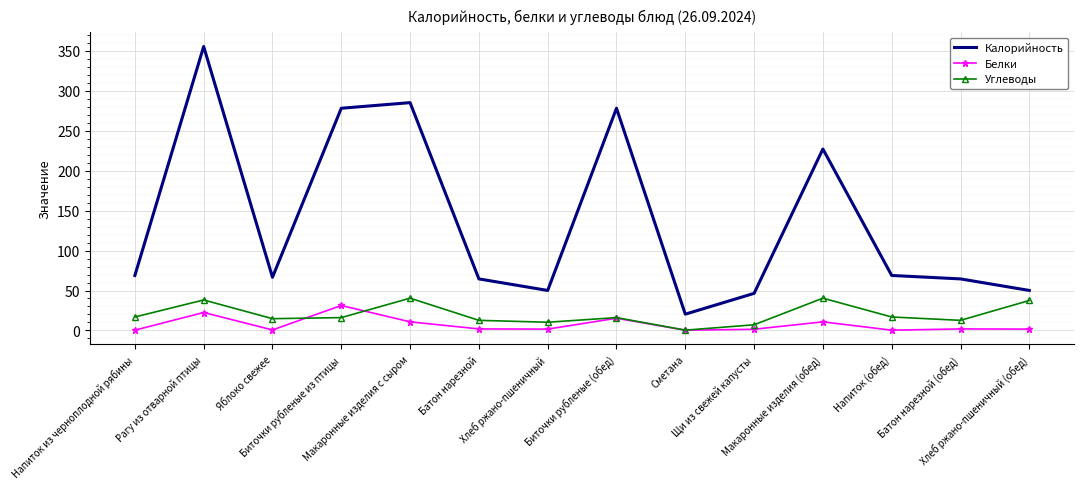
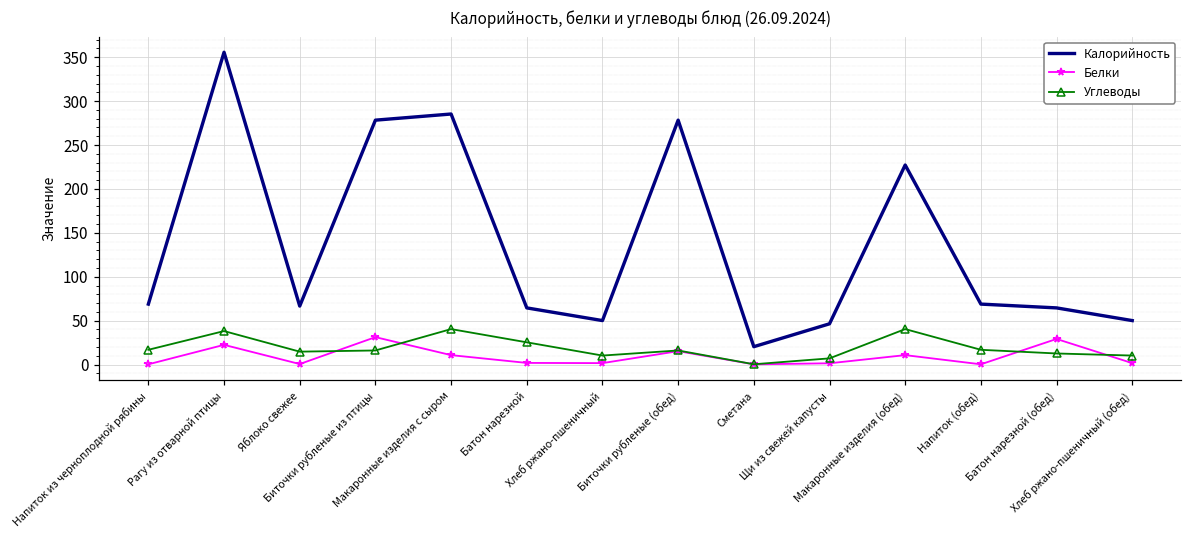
Углеводы, Батон нарезной: 10 -> 30
Белки, Батон нарезной (обед): 0 -> 30
Углеводы, Хлеб ржано-пшеничный (обед): 40 -> 10
